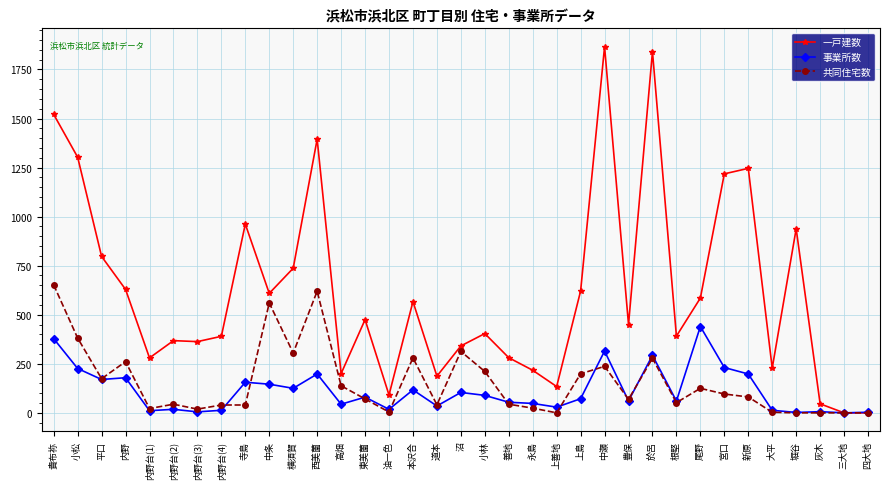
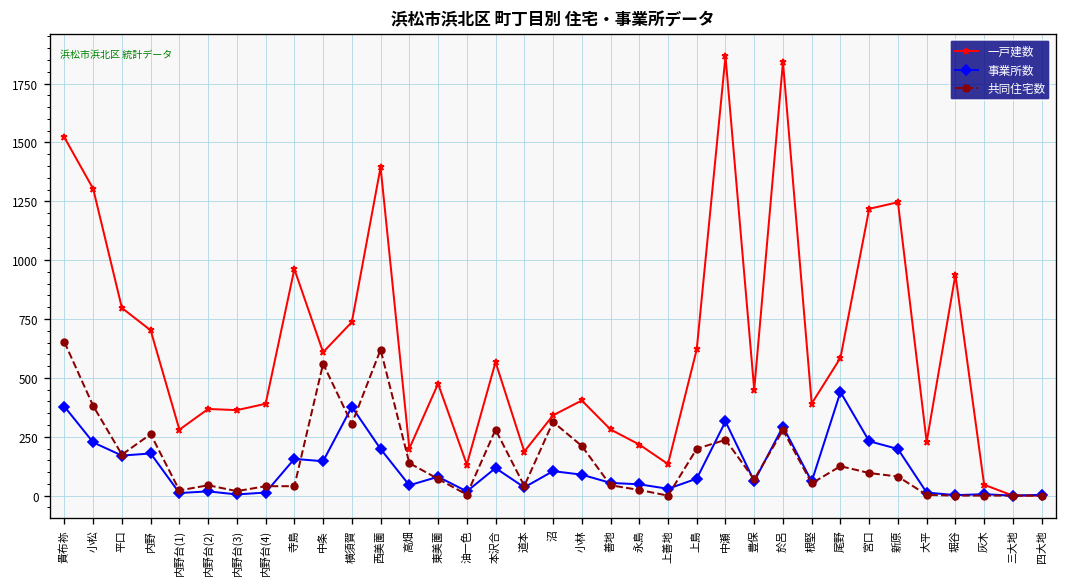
一戸建数, 内野: 630 -> 700
事業所数, 横須賀: 130 -> 380
一戸建数, 油一色: 90 -> 130
